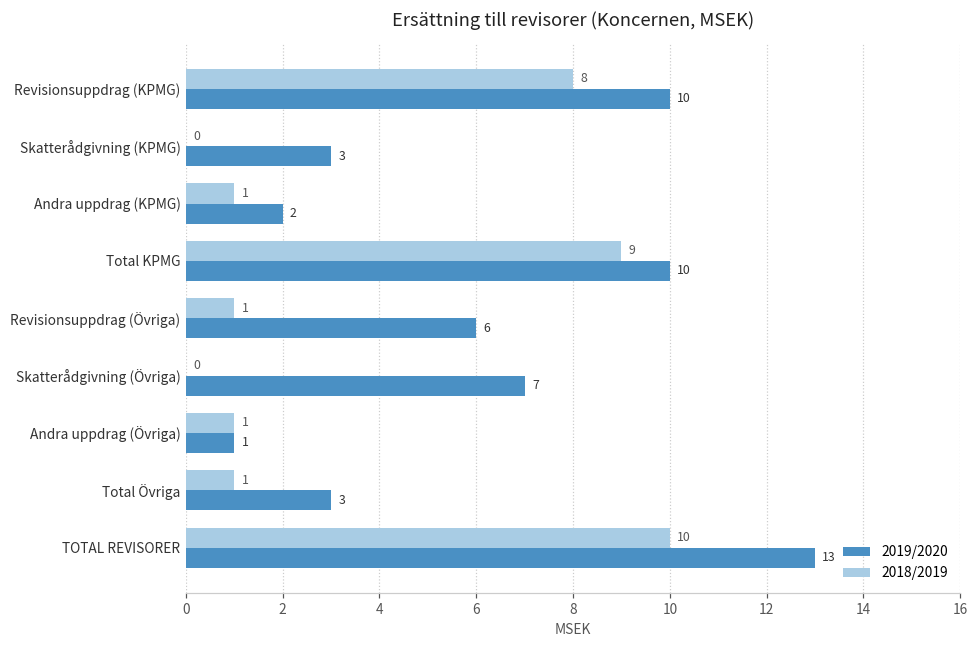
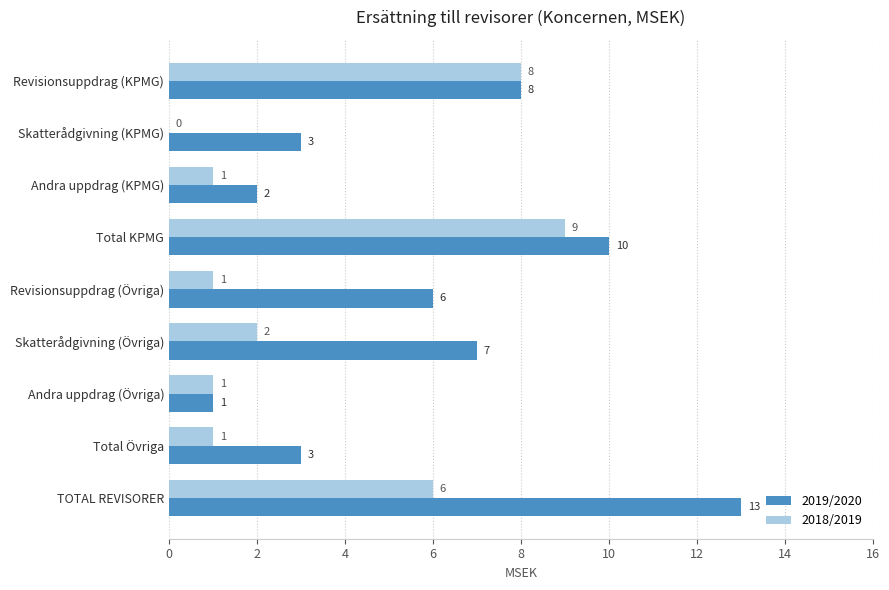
2019/2020, Revisionsuppdrag (KPMG): 10 -> 8
2018/2019, Skatterådgivning (Övriga): 0 -> 2
2018/2019, TOTAL REVISORER: 10 -> 6
